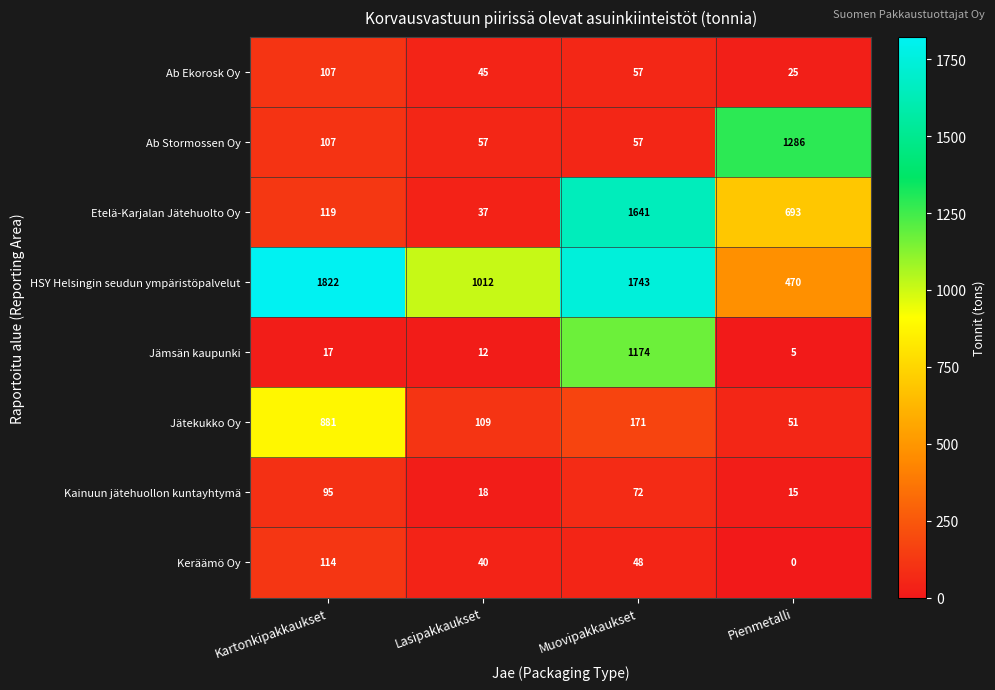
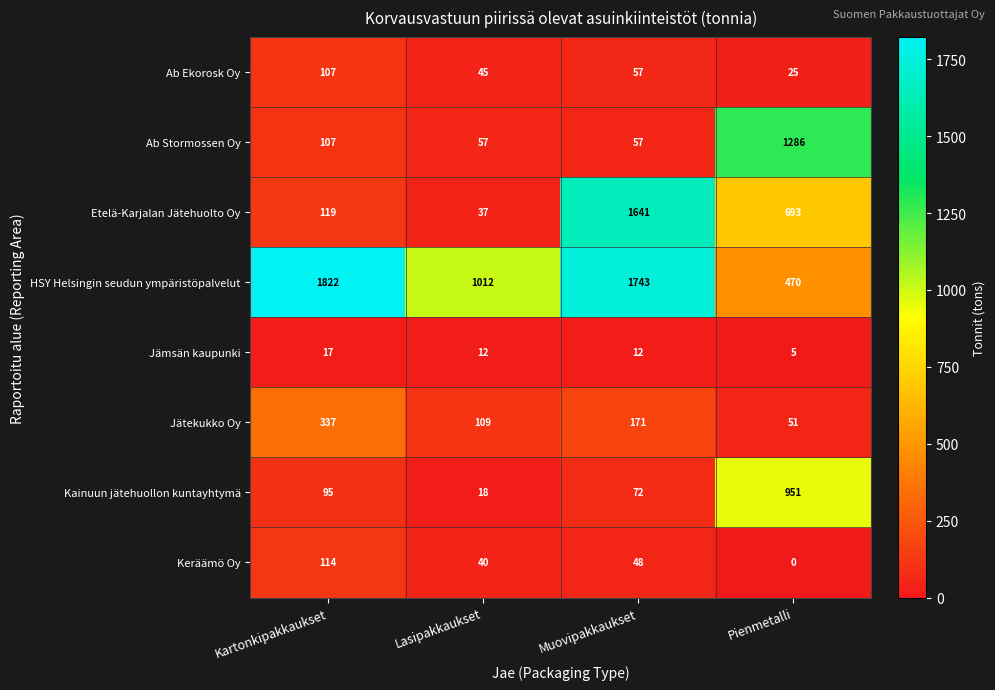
Jämsän kaupunki, Muovipakkaukset: 1174 -> 12
Jätekukko Oy, Kartonkipakkaukset: 881 -> 337
Kainuun jätehuollon kuntayhtymä, Pienmetalli: 15 -> 951
